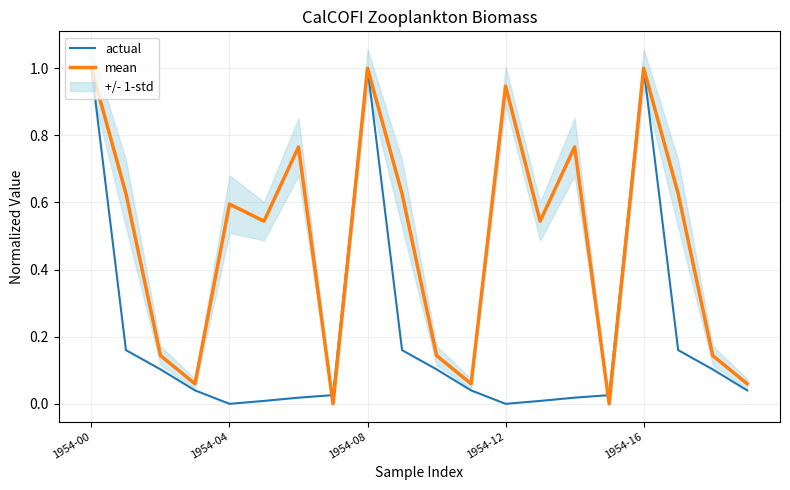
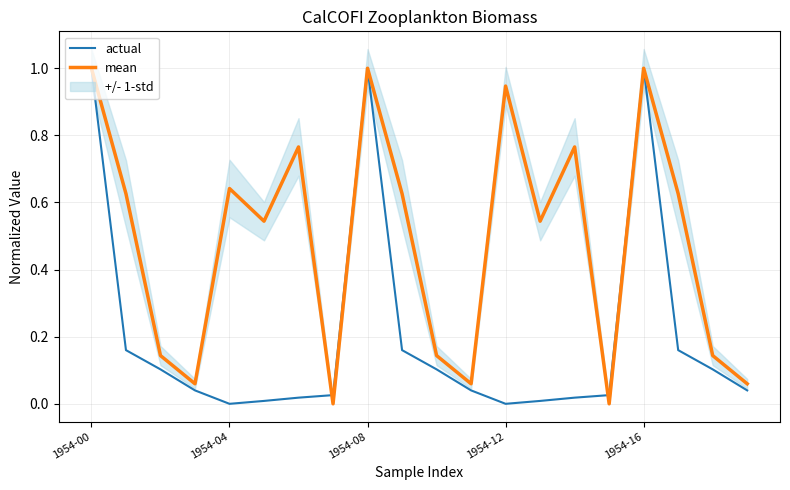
mean, 1954-04: 0.60 -> 0.64
